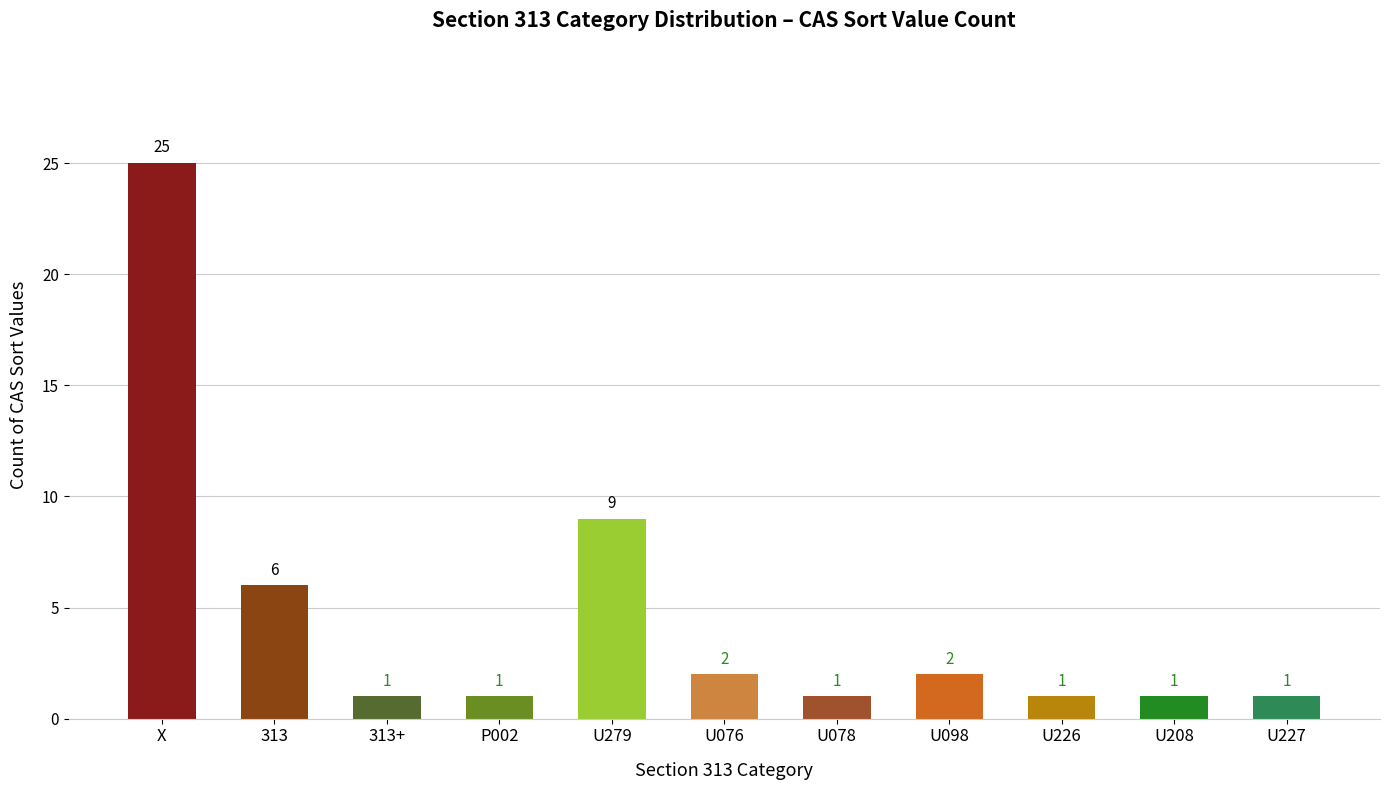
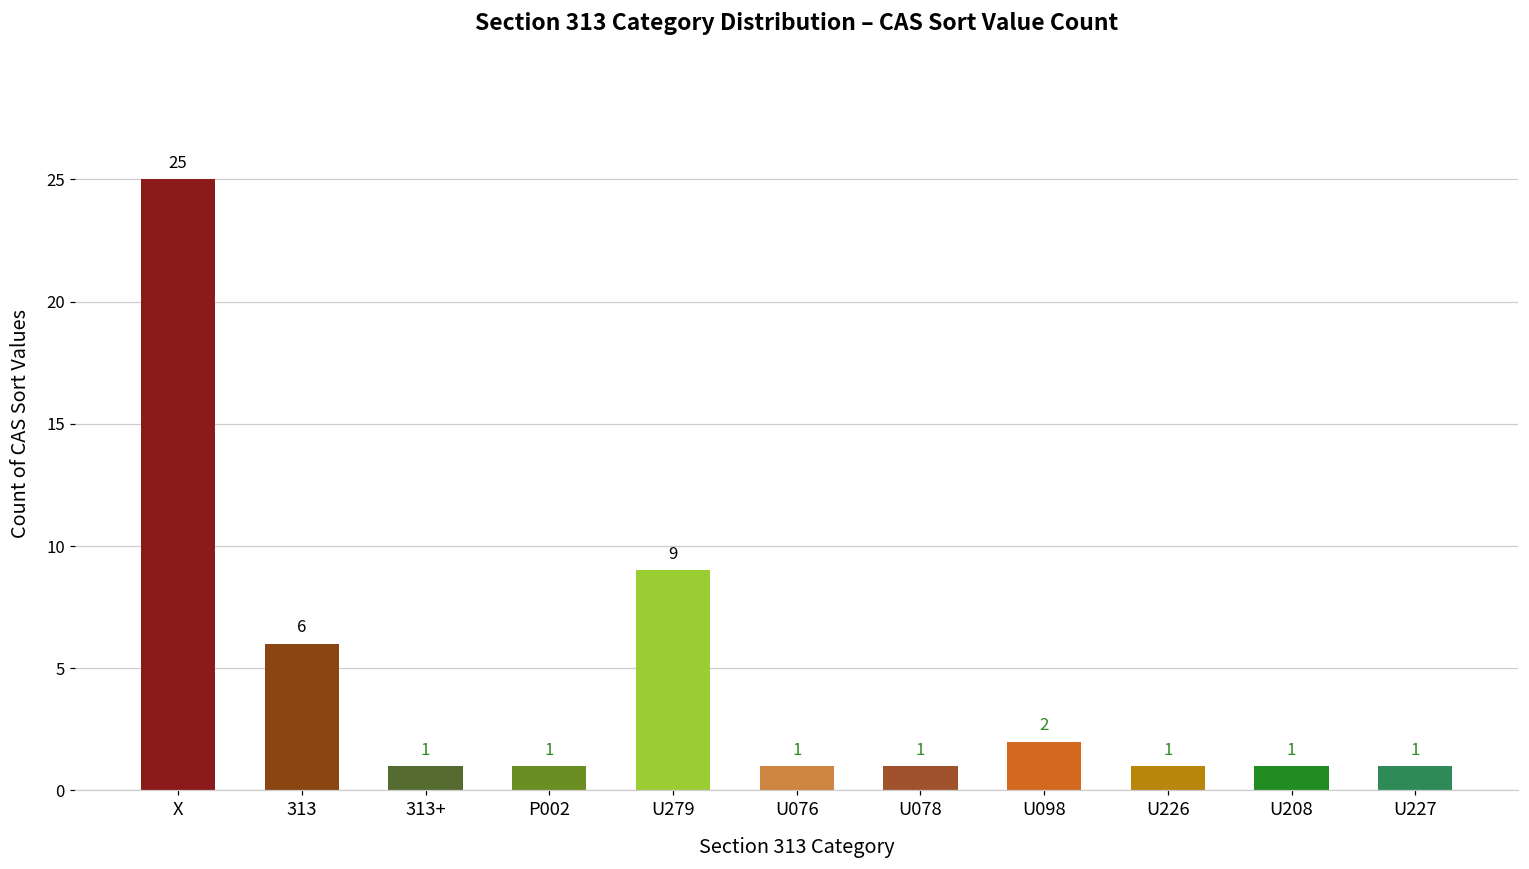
U076: 2 -> 1
